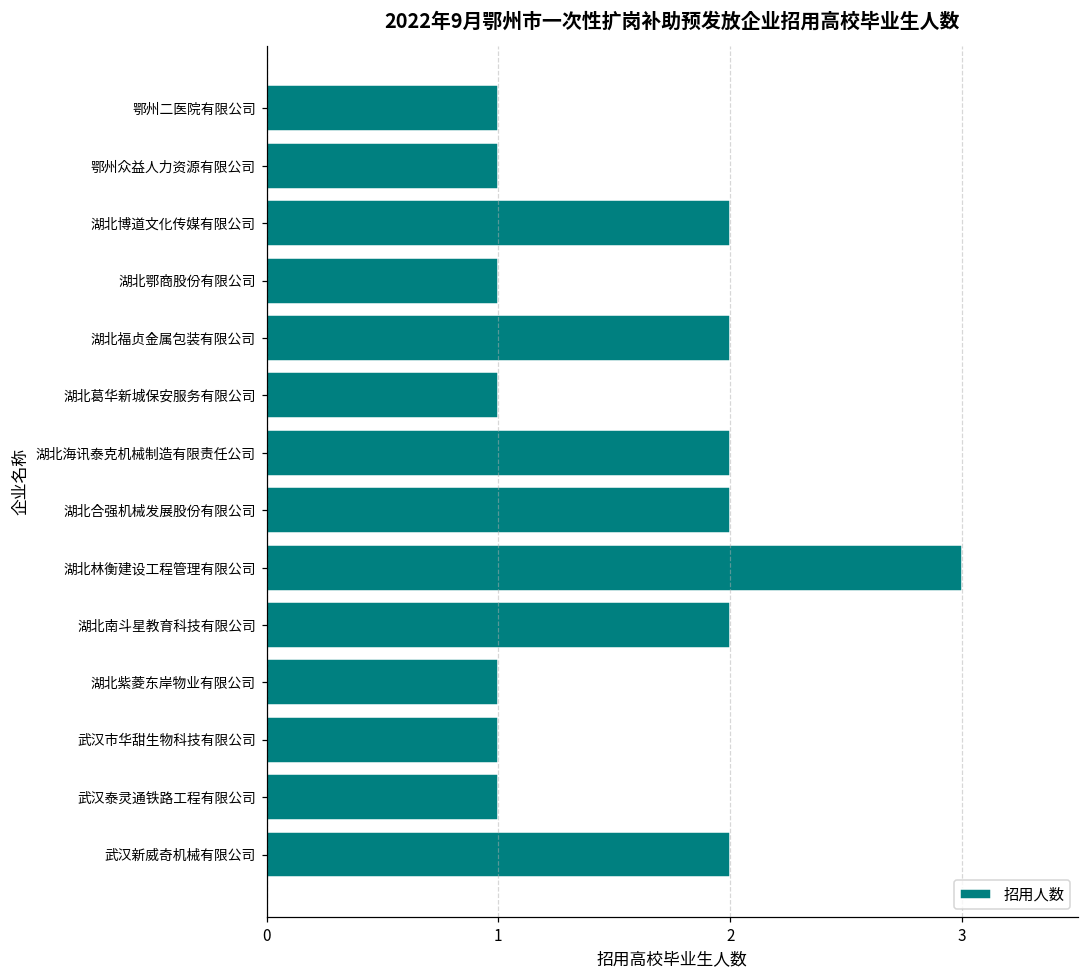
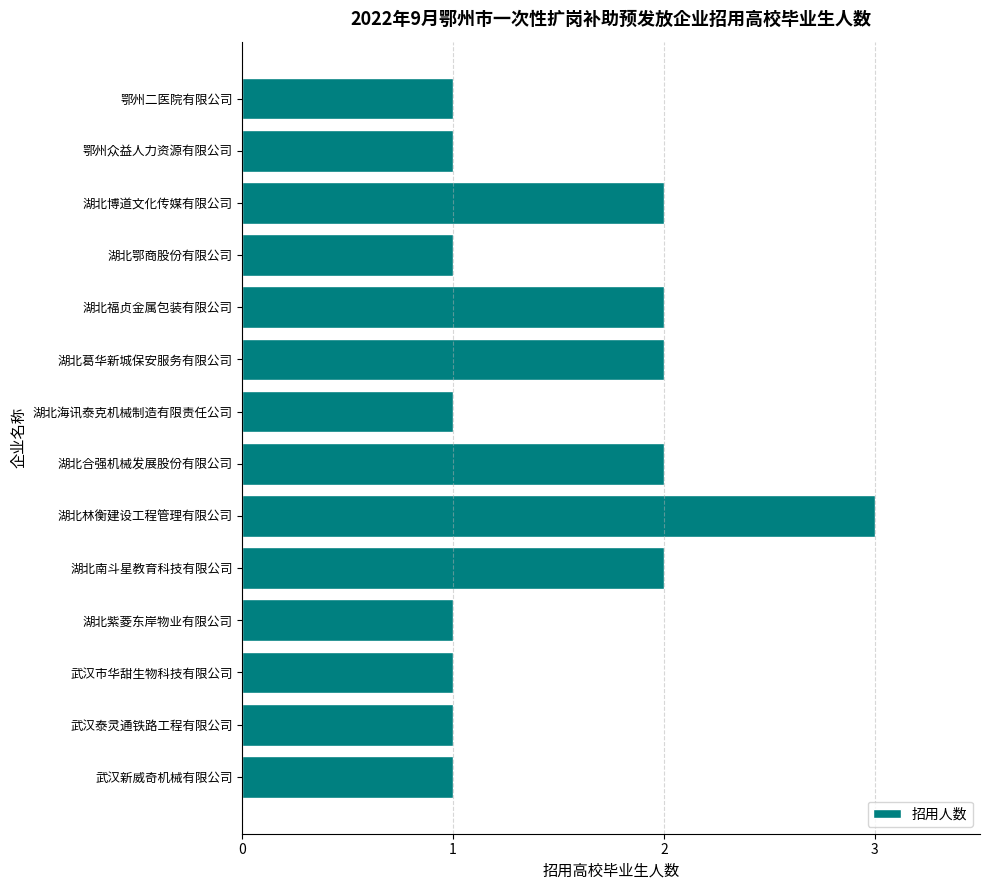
湖北葛华新城保安服务有限公司: 1 -> 2
湖北海讯泰克机械制造有限责任公司: 2 -> 1
武汉新威奇机械有限公司: 2 -> 1
